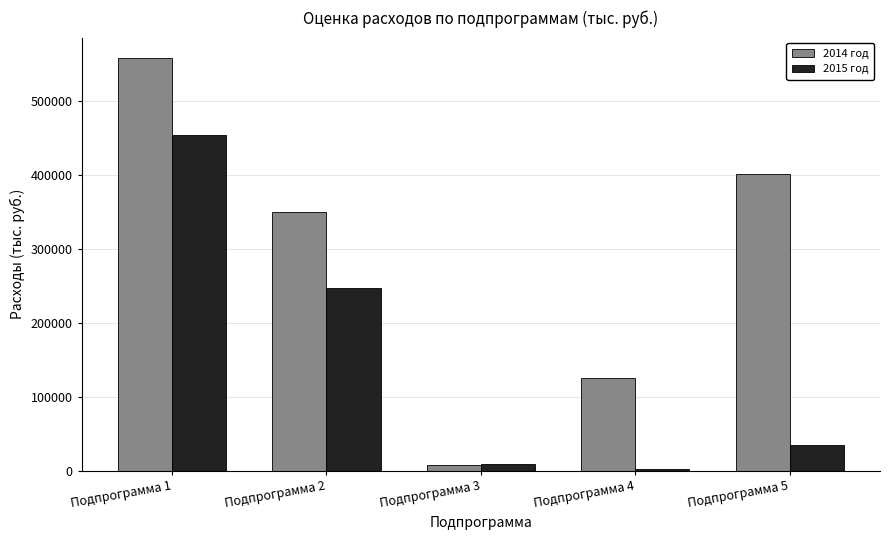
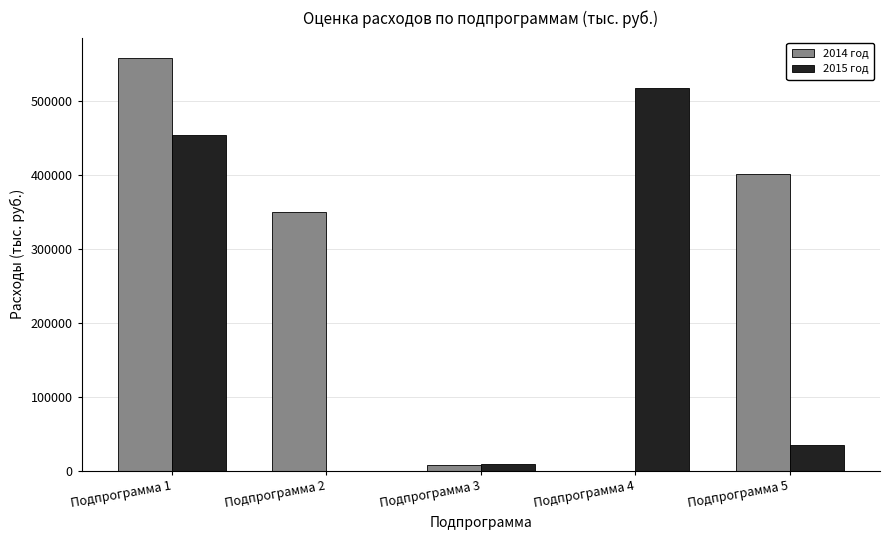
2015 год, Подпрограмма 2: 250000 -> 0
2014 год, Подпрограмма 4: 130000 -> 0
2015 год, Подпрограмма 4: 0 -> 520000
